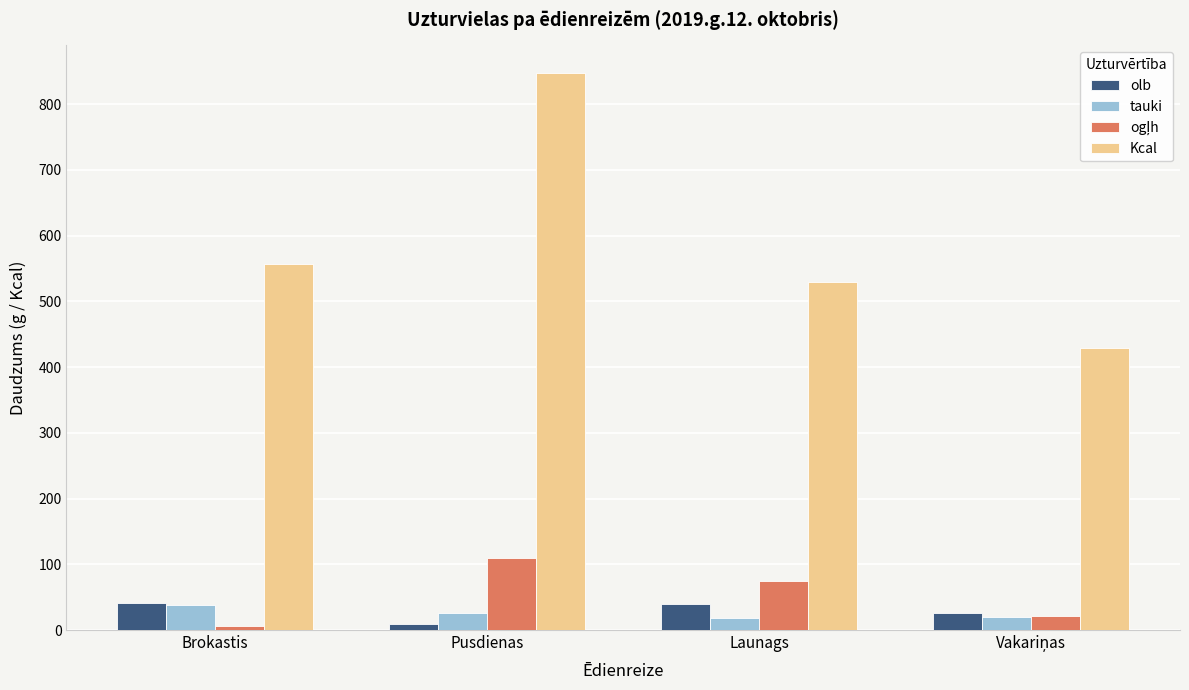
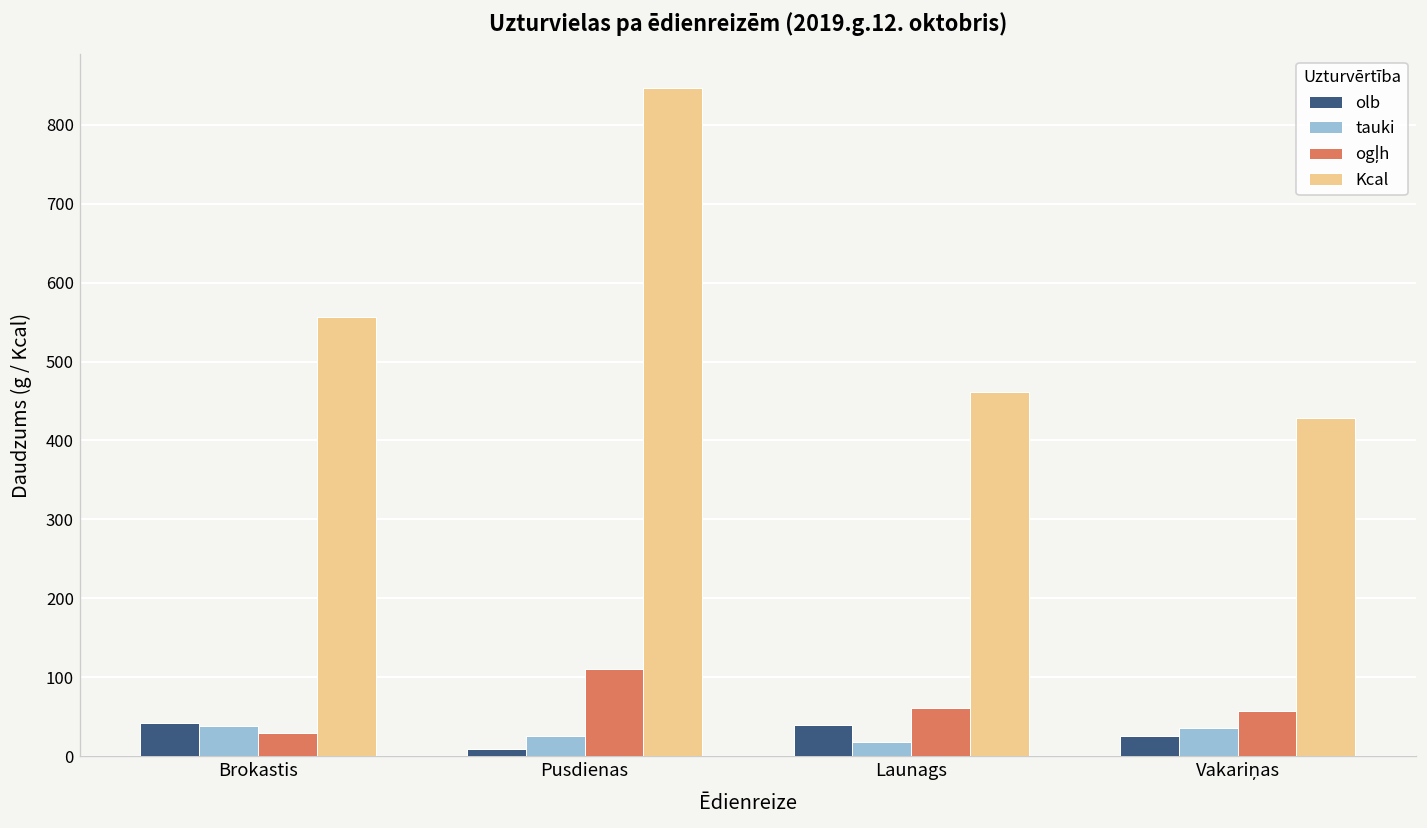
ogļh, Brokastis: 10 -> 30
ogļh, Launags: 70 -> 60
Kcal, Launags: 530 -> 460
tauki, Vakariņas: 20 -> 40
ogļh, Vakariņas: 20 -> 60
